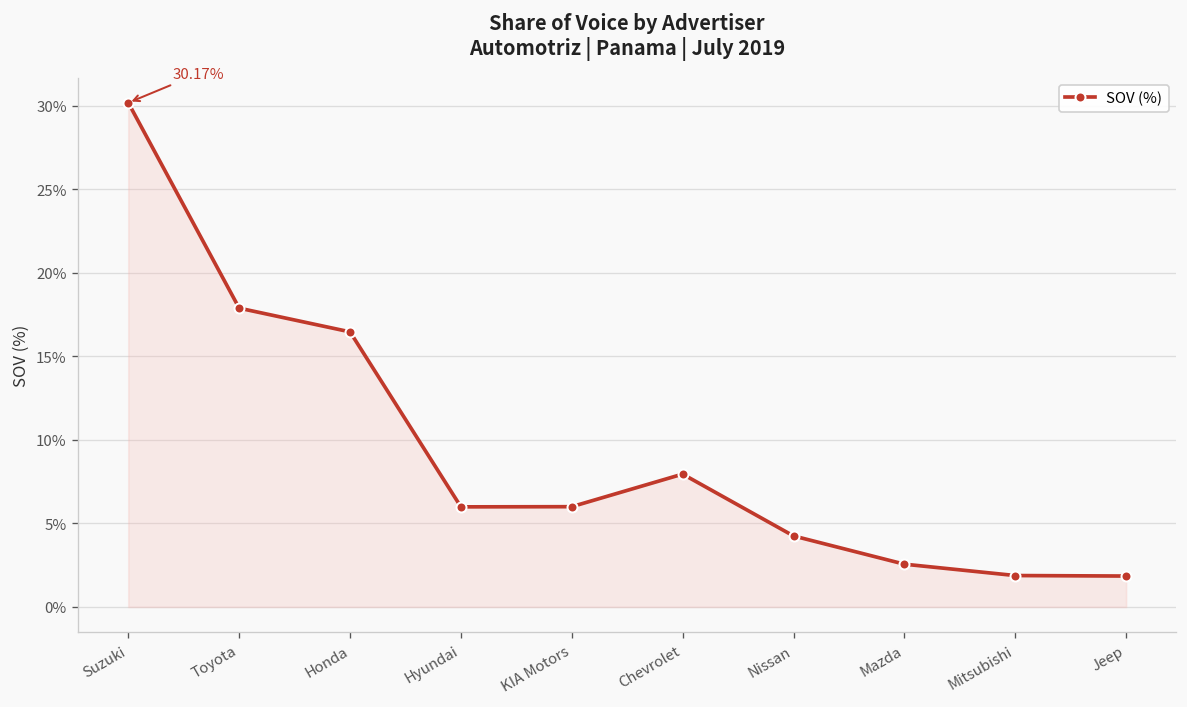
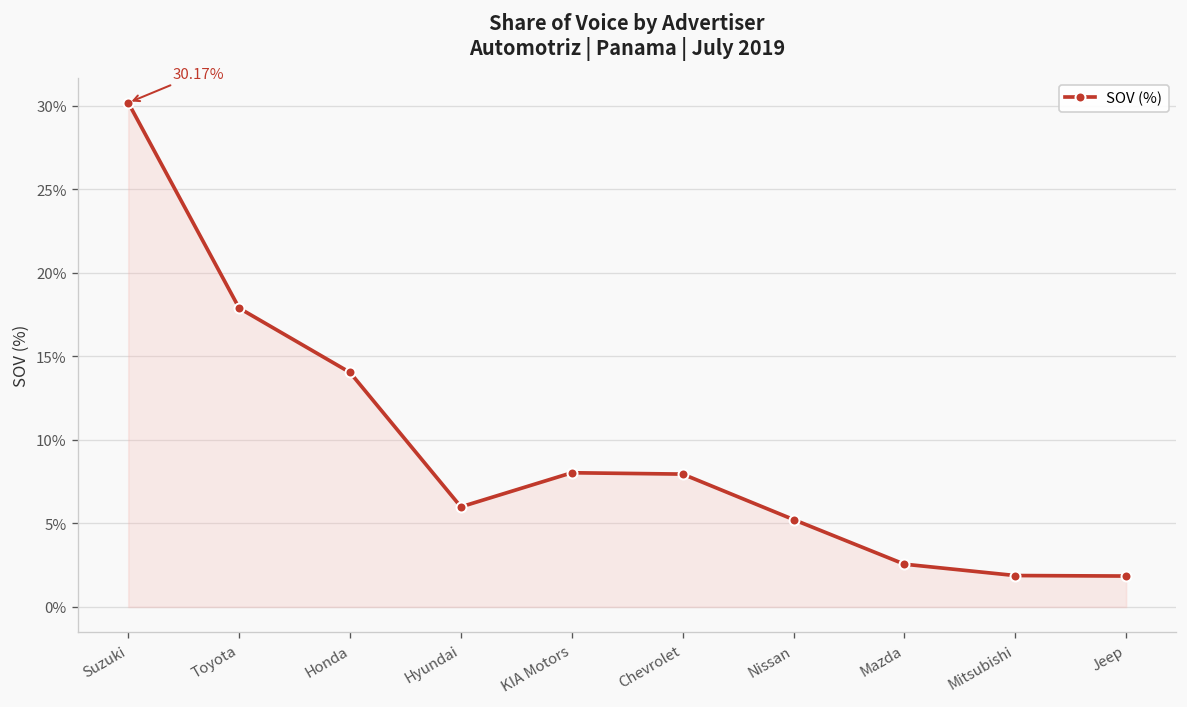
Honda: 16.5% -> 14.0%
KIA Motors: 6.0% -> 8.0%
Nissan: 4.3% -> 5.2%
